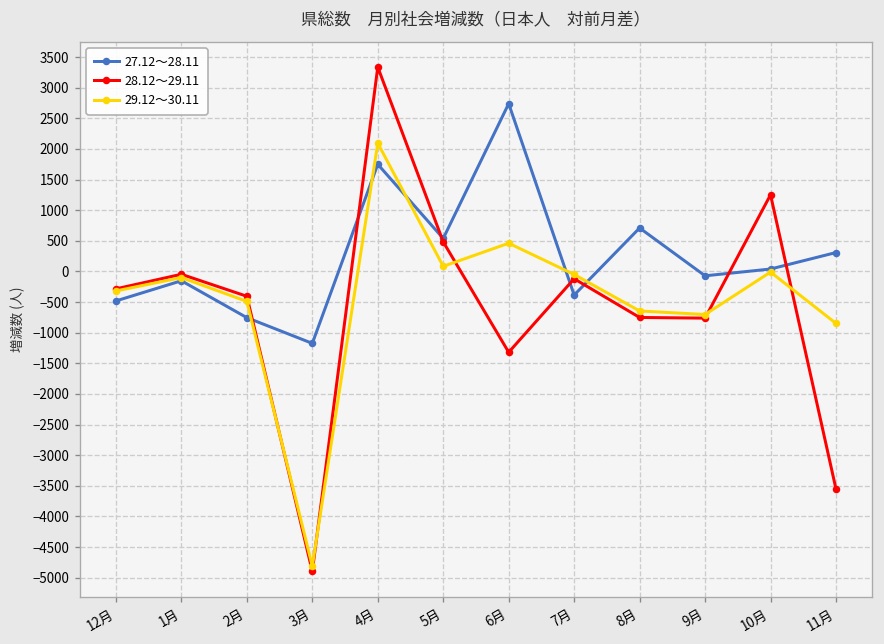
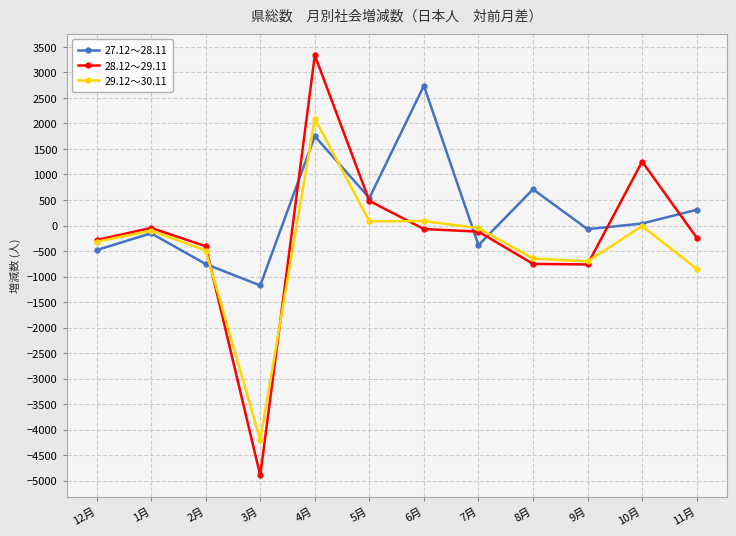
29.12～30.11, 3月: -4800 -> -4200
28.12～29.11, 6月: -1300 -> -100
29.12～30.11, 6月: 500 -> 100
28.12～29.11, 11月: -3600 -> -200
